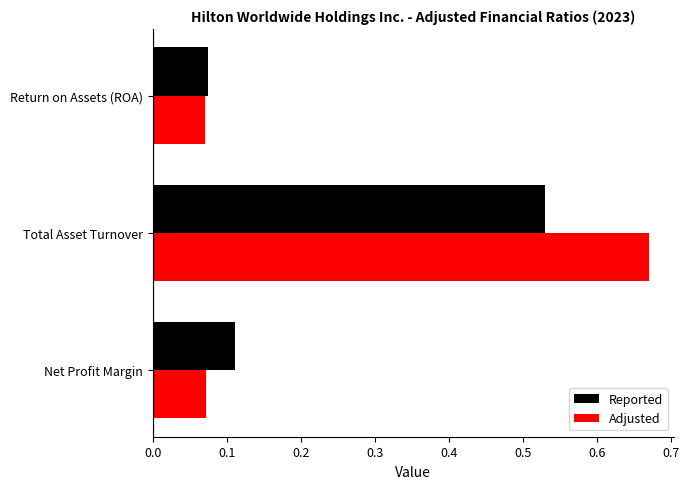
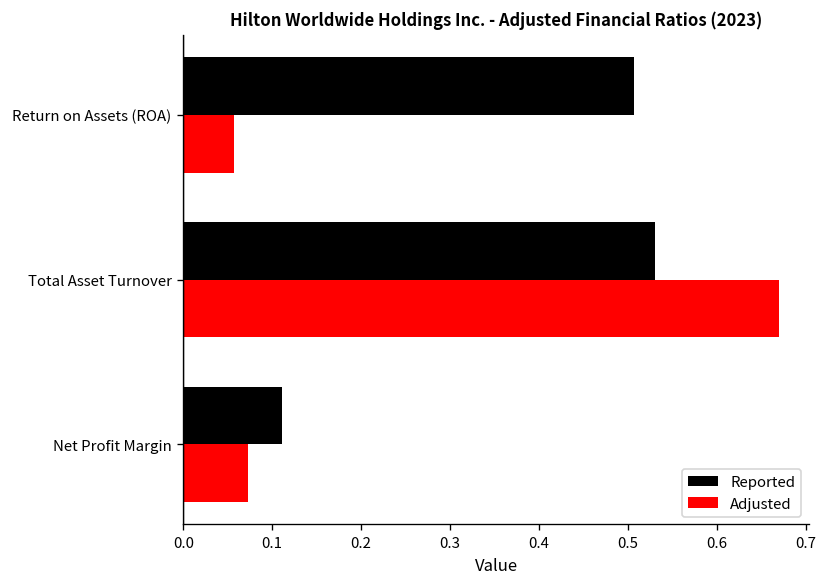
Reported, Return on Assets (ROA): 0.07 -> 0.51
Adjusted, Return on Assets (ROA): 0.07 -> 0.06
